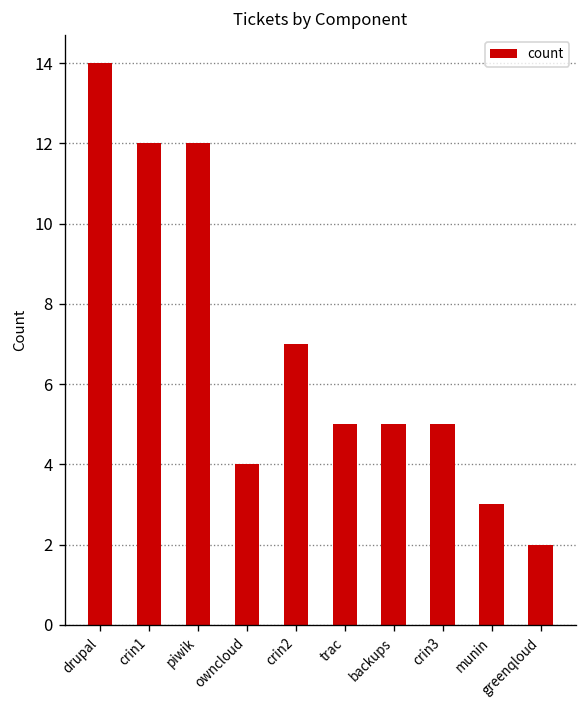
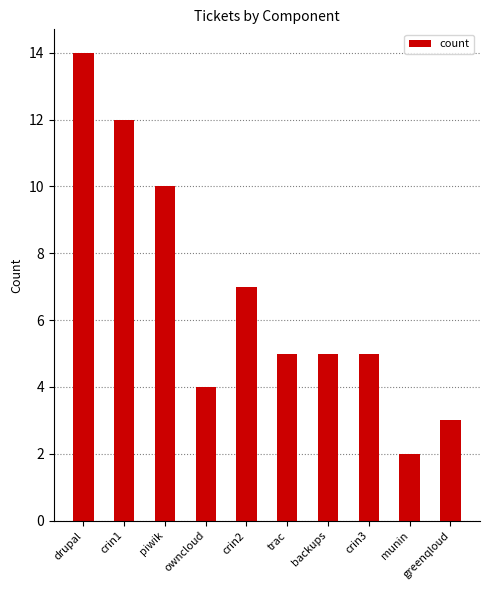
piwik: 12 -> 10
munin: 3 -> 2
greenqloud: 2 -> 3
